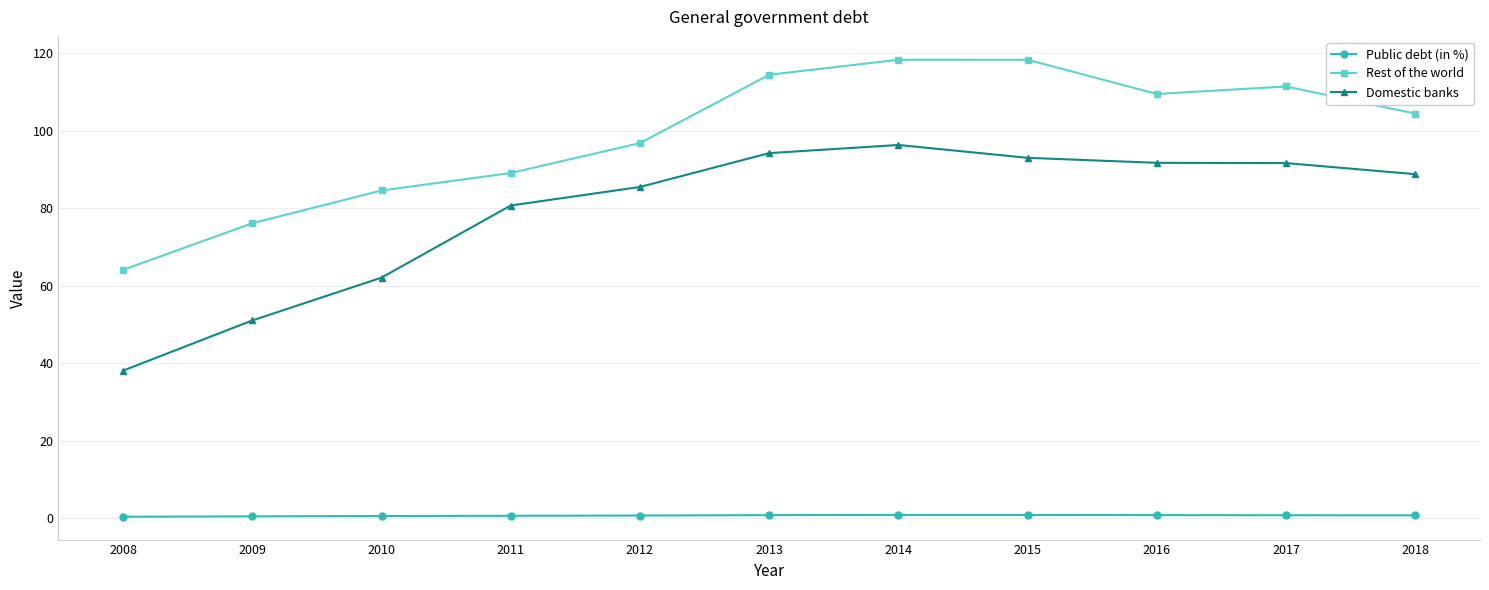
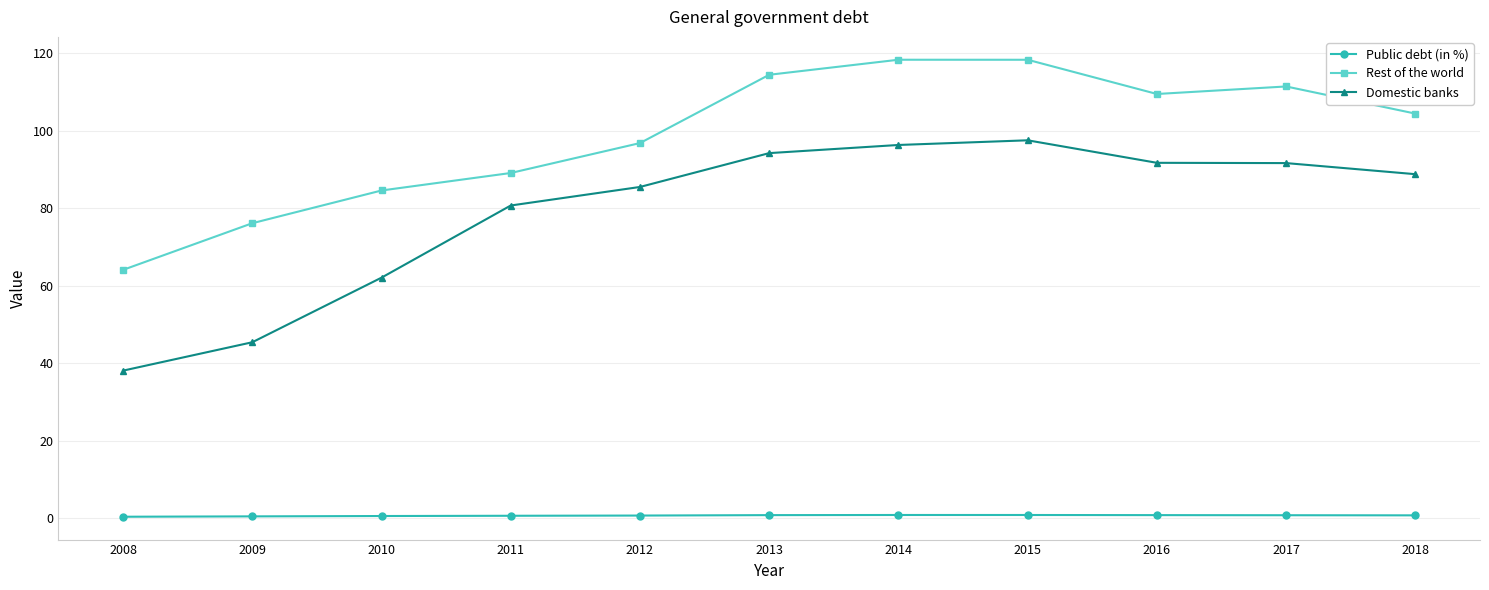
Domestic banks, 2009: 51 -> 45
Domestic banks, 2015: 93 -> 98
